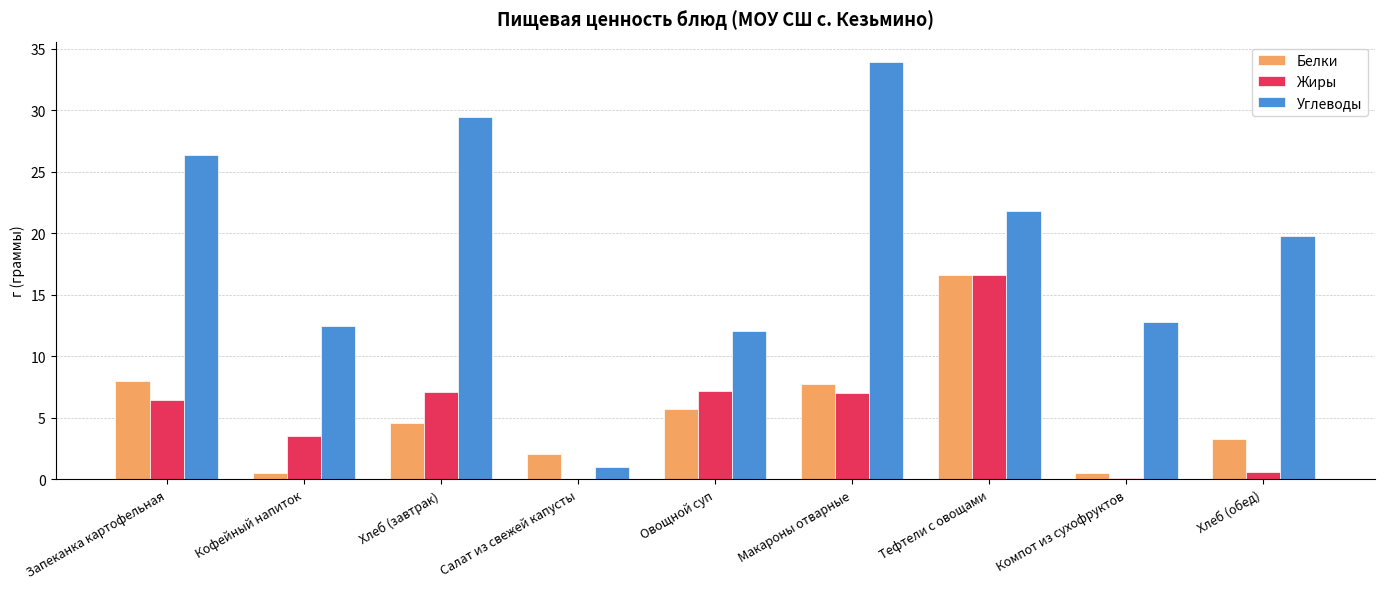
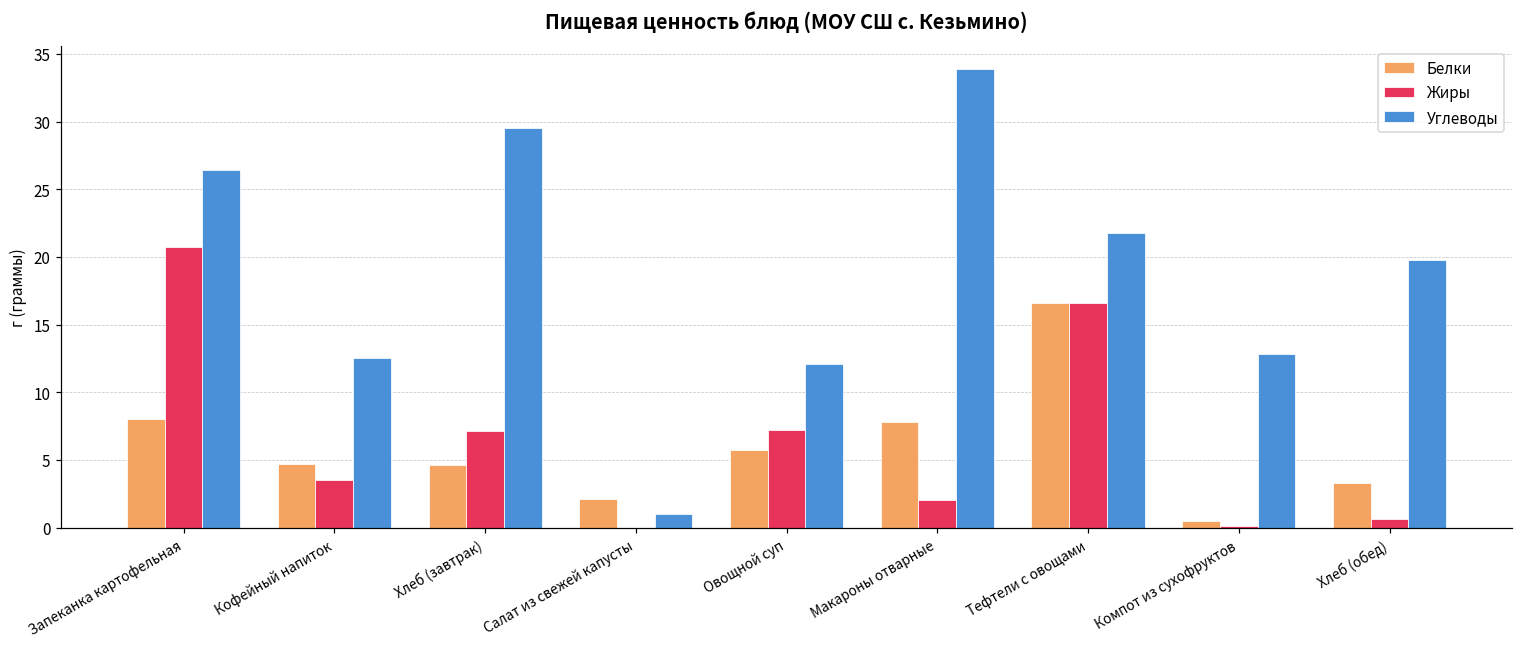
Жиры, Запеканка картофельная: 6.5 -> 20.7
Белки, Кофейный напиток: 0.5 -> 4.7
Жиры, Макароны отварные: 7 -> 2
